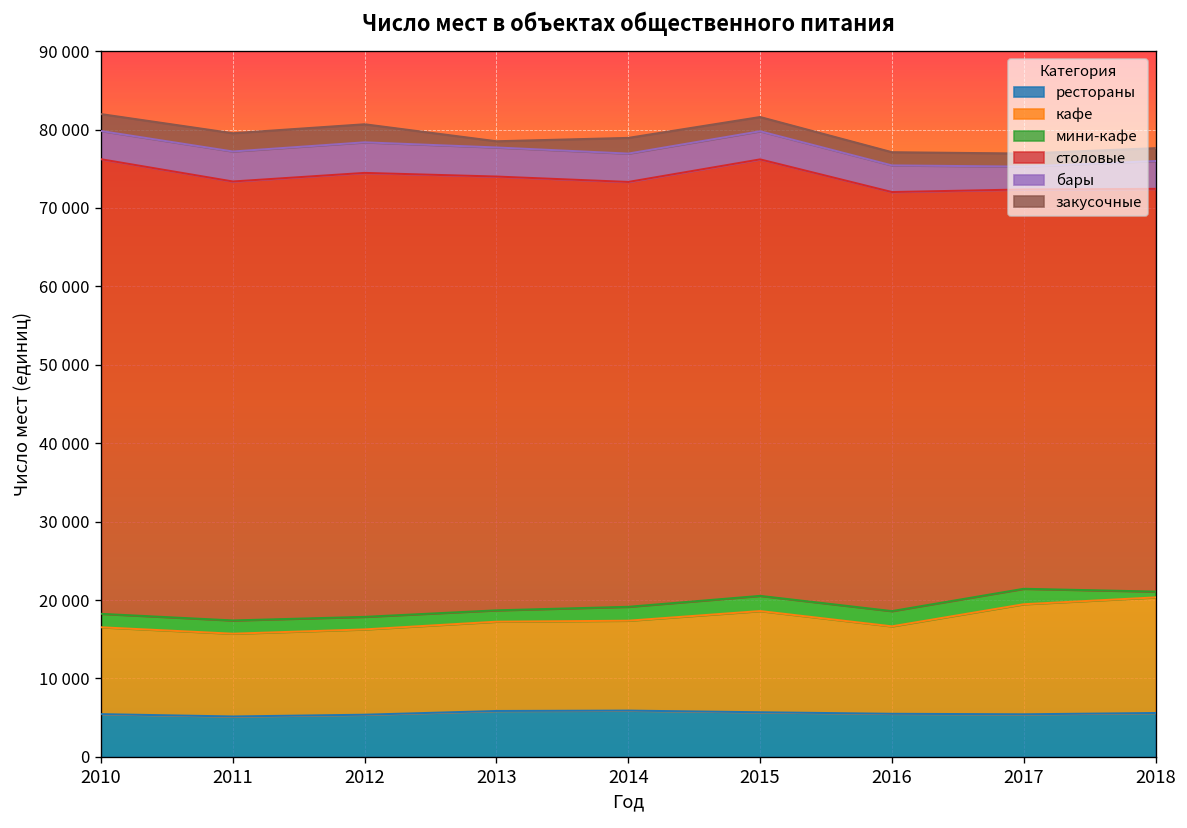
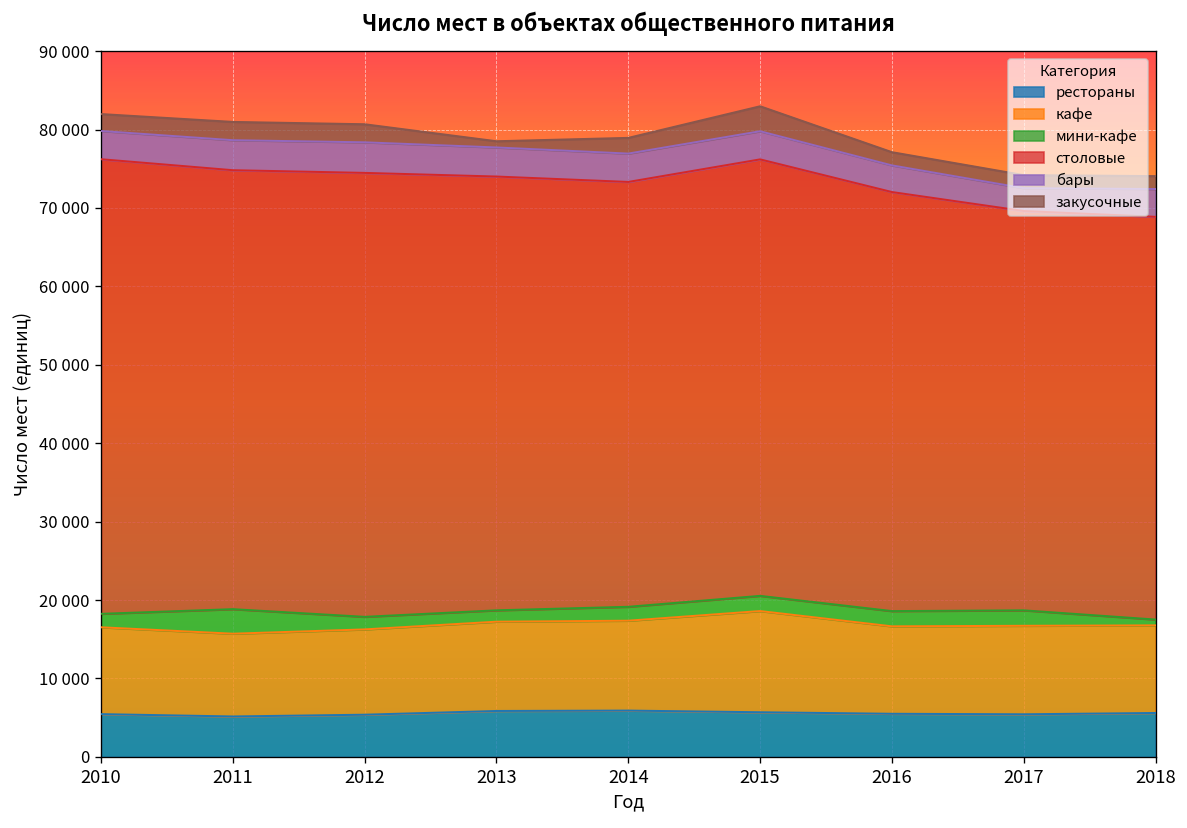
мини-кафе, 2011: 2000 -> 3000
закусочные, 2015: 2000 -> 3000
кафе, 2017: 14000 -> 11000
кафе, 2018: 15000 -> 11000
